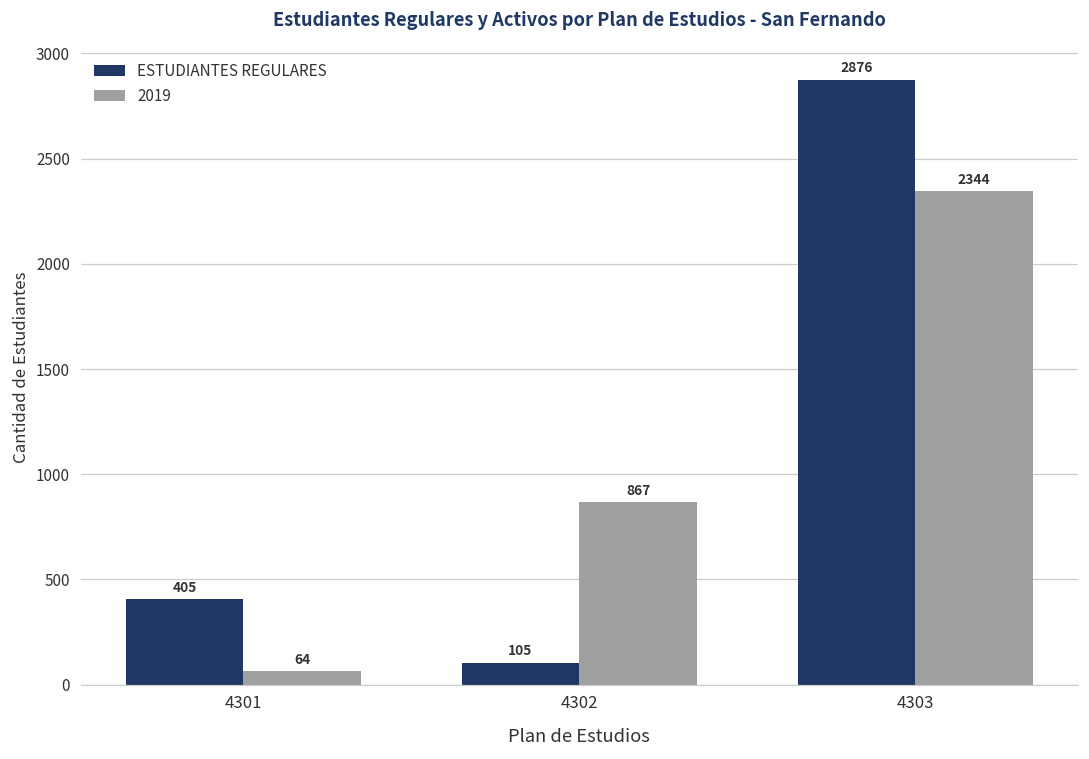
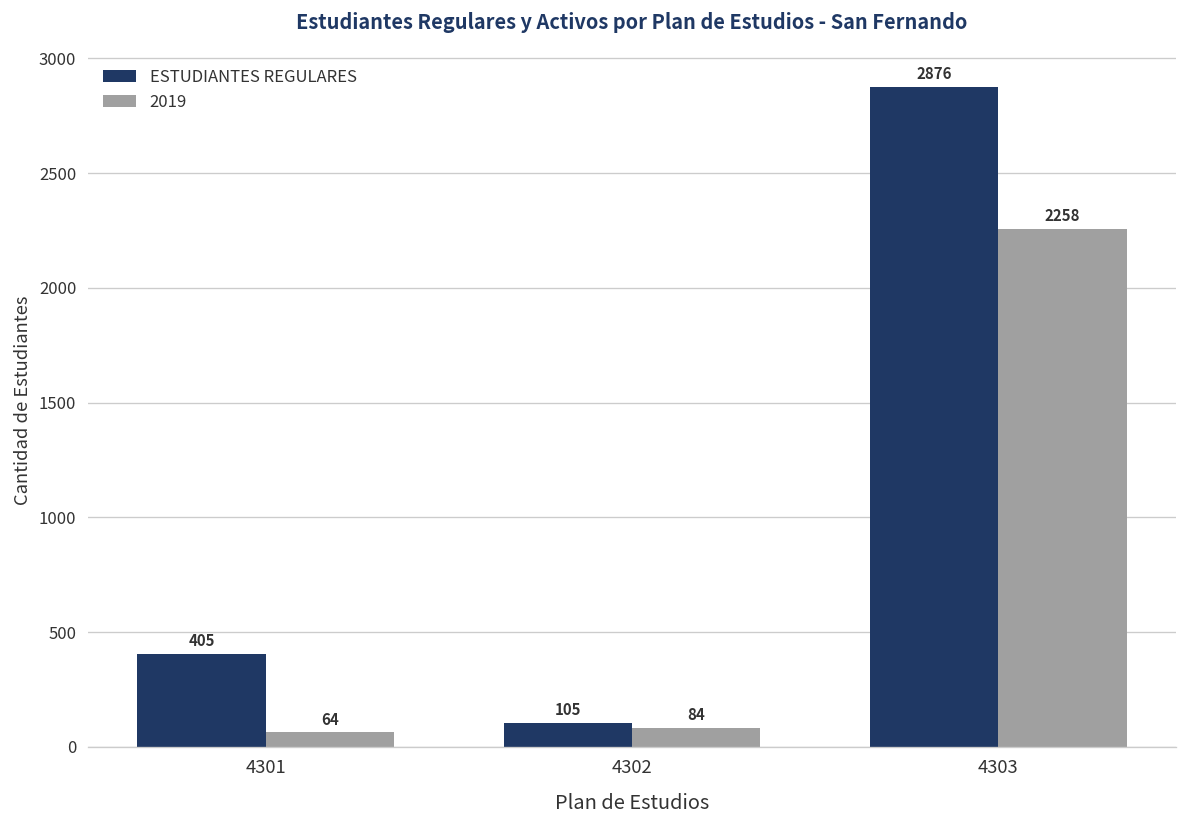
2019, 4302: 867 -> 84
2019, 4303: 2344 -> 2258
